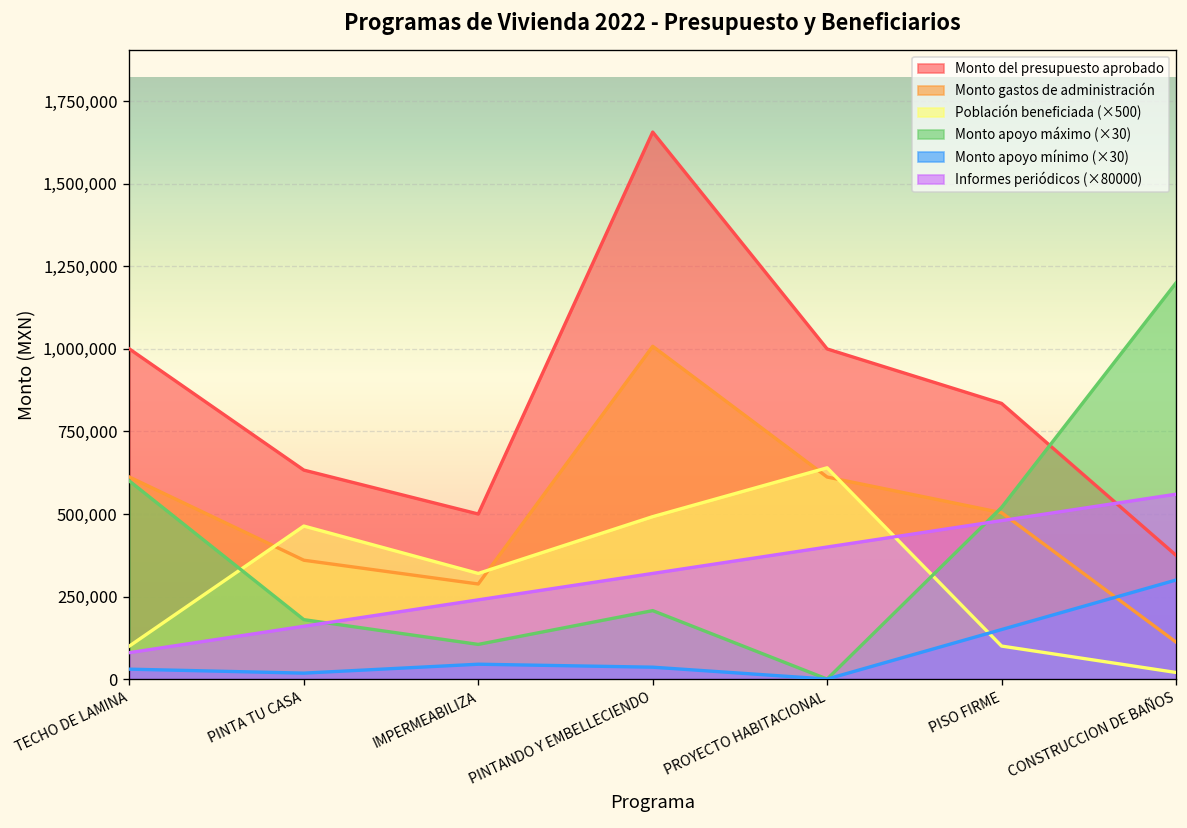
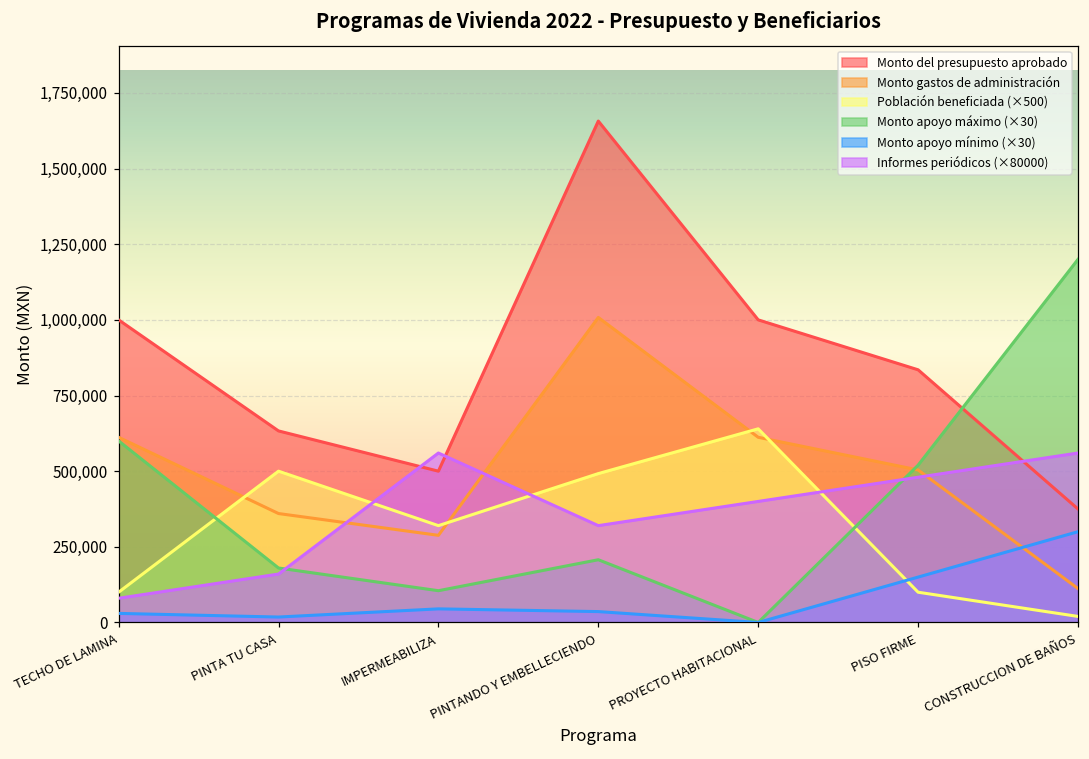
Población beneficiada (×500), PINTA TU CASA: 460,000 -> 500,000
Informes periódicos (×80000), IMPERMEABILIZA: 240,000 -> 560,000
